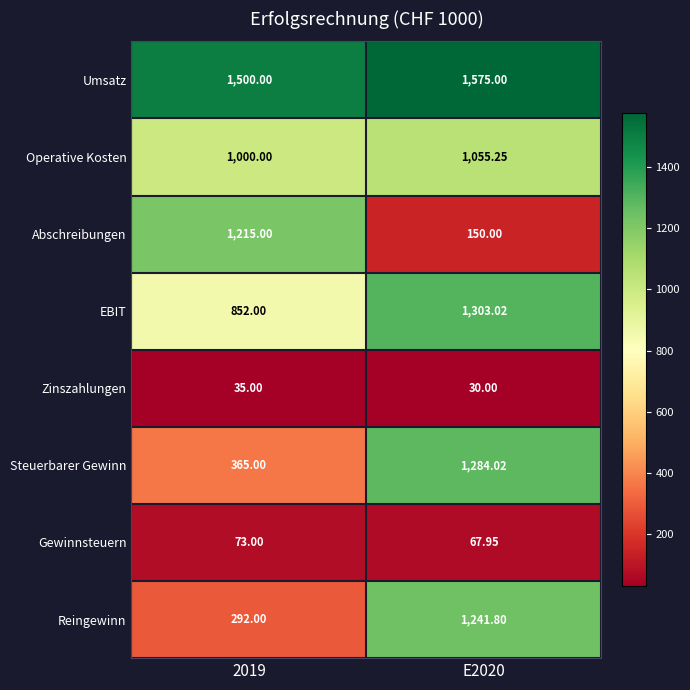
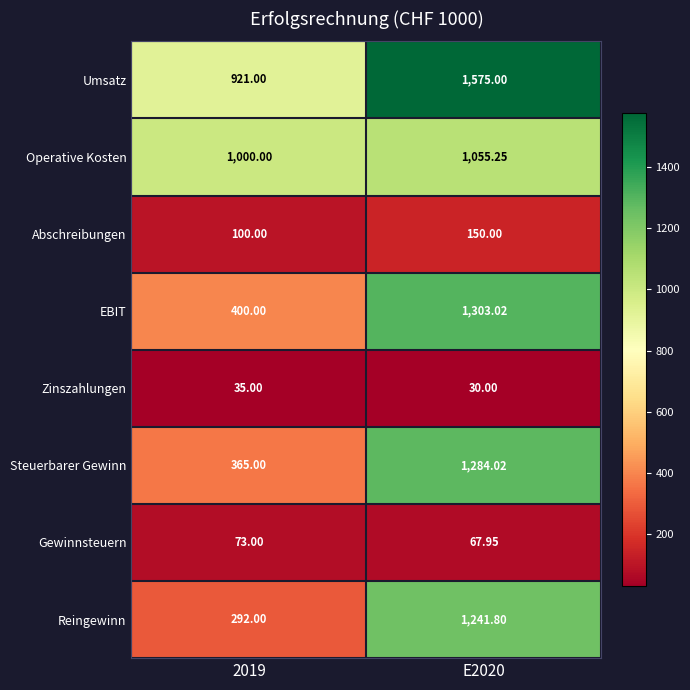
Umsatz, 2019: 1,500.00 -> 921.00
Abschreibungen, 2019: 1,215.00 -> 100.00
EBIT, 2019: 852.00 -> 400.00
